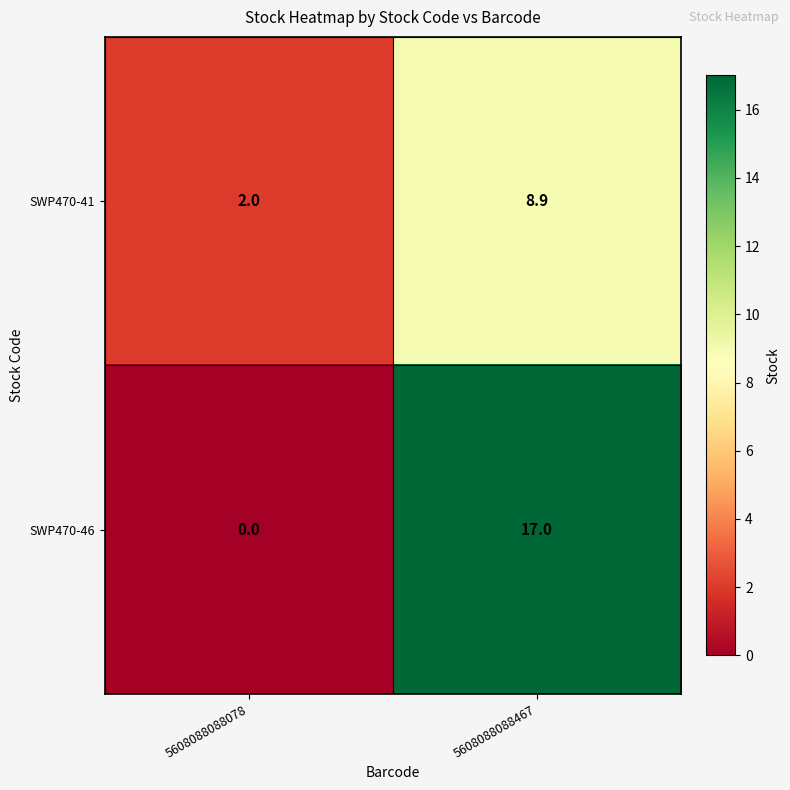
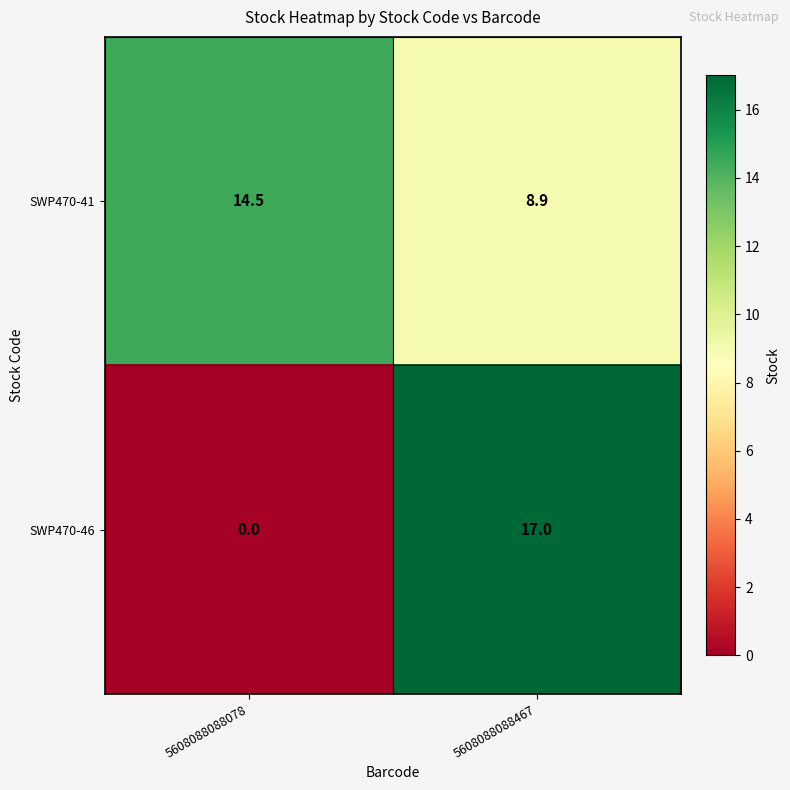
SWP470-41, 5608088088078: 2.0 -> 14.5
